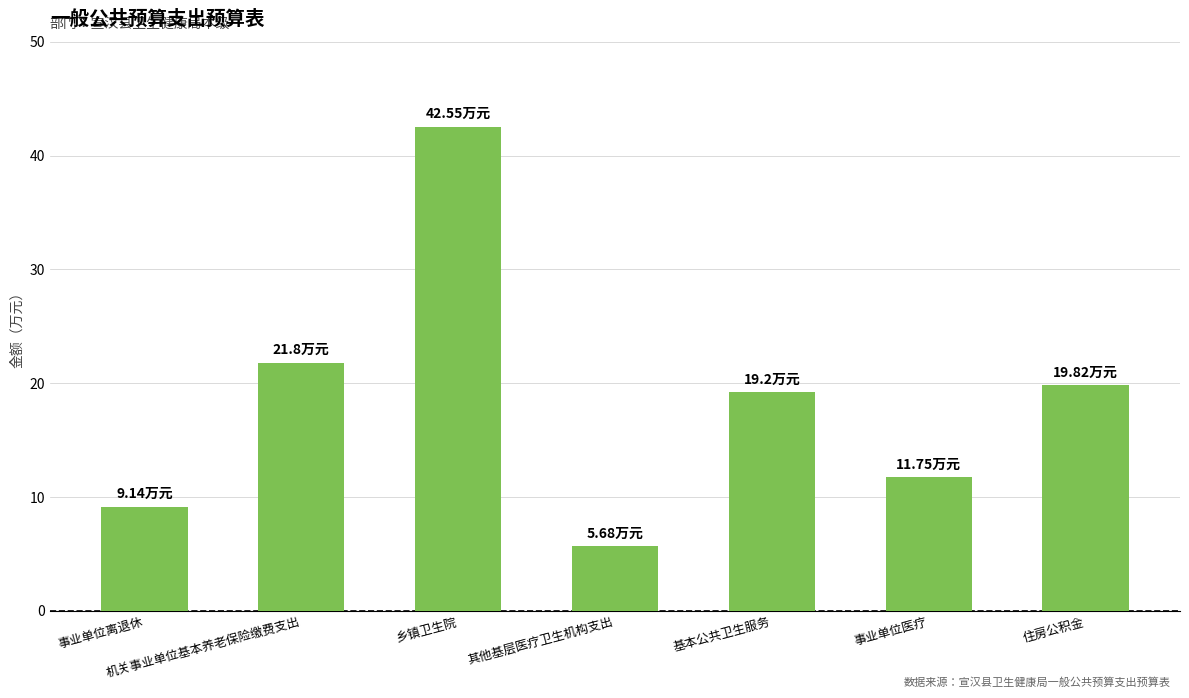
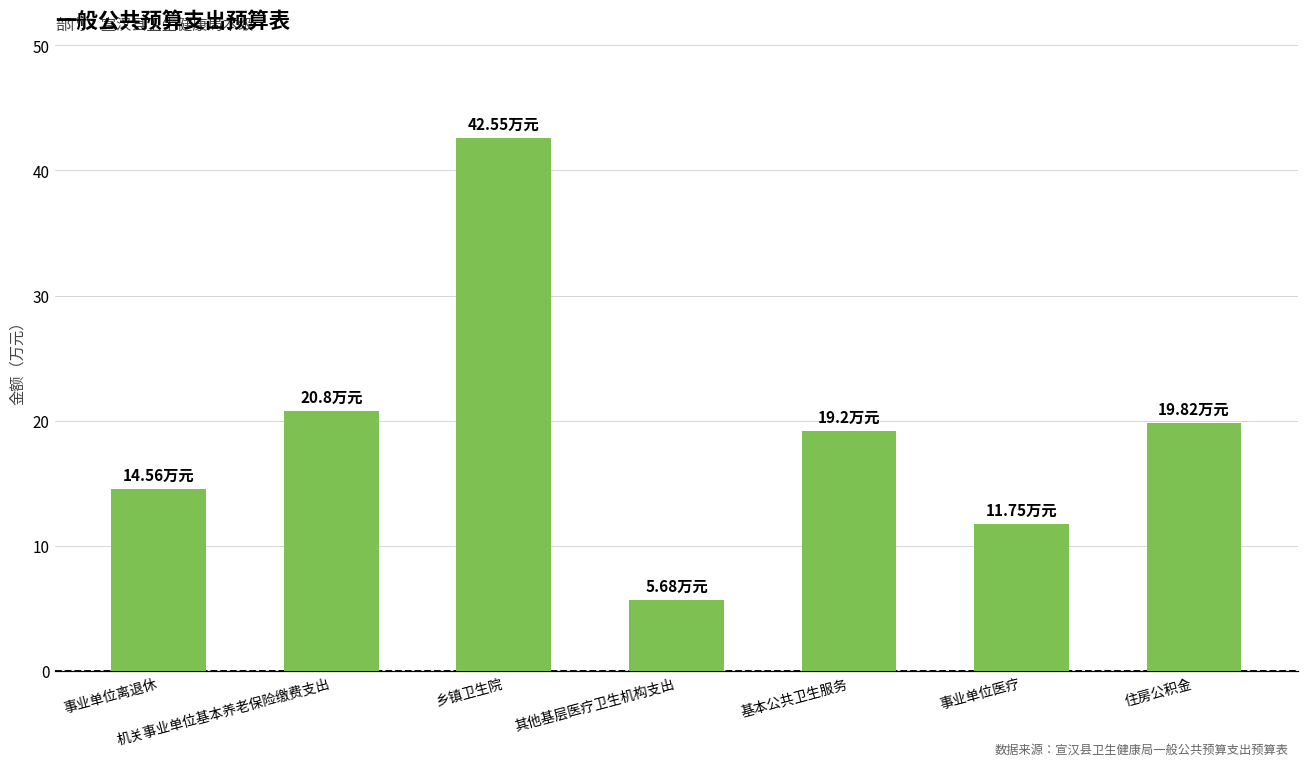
事业单位离退休: 9.14 -> 14.56
机关事业单位基本养老保险缴费支出: 21.8 -> 20.8
